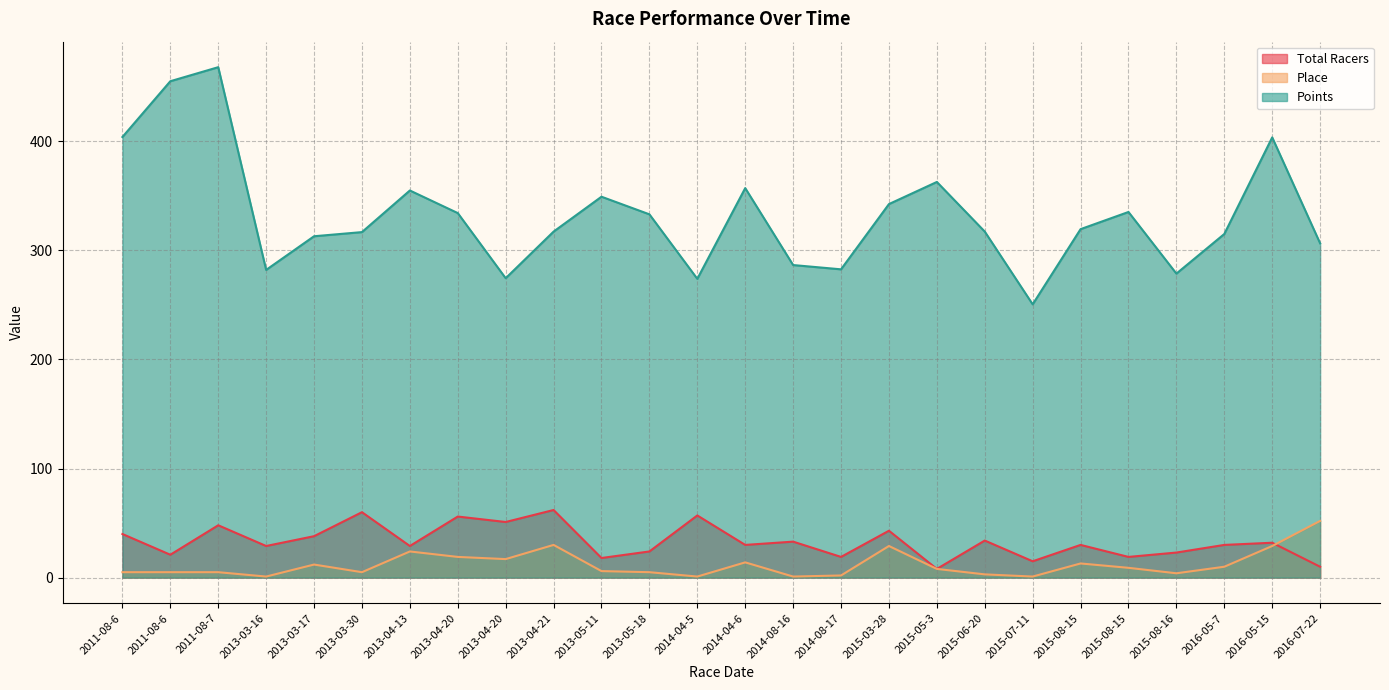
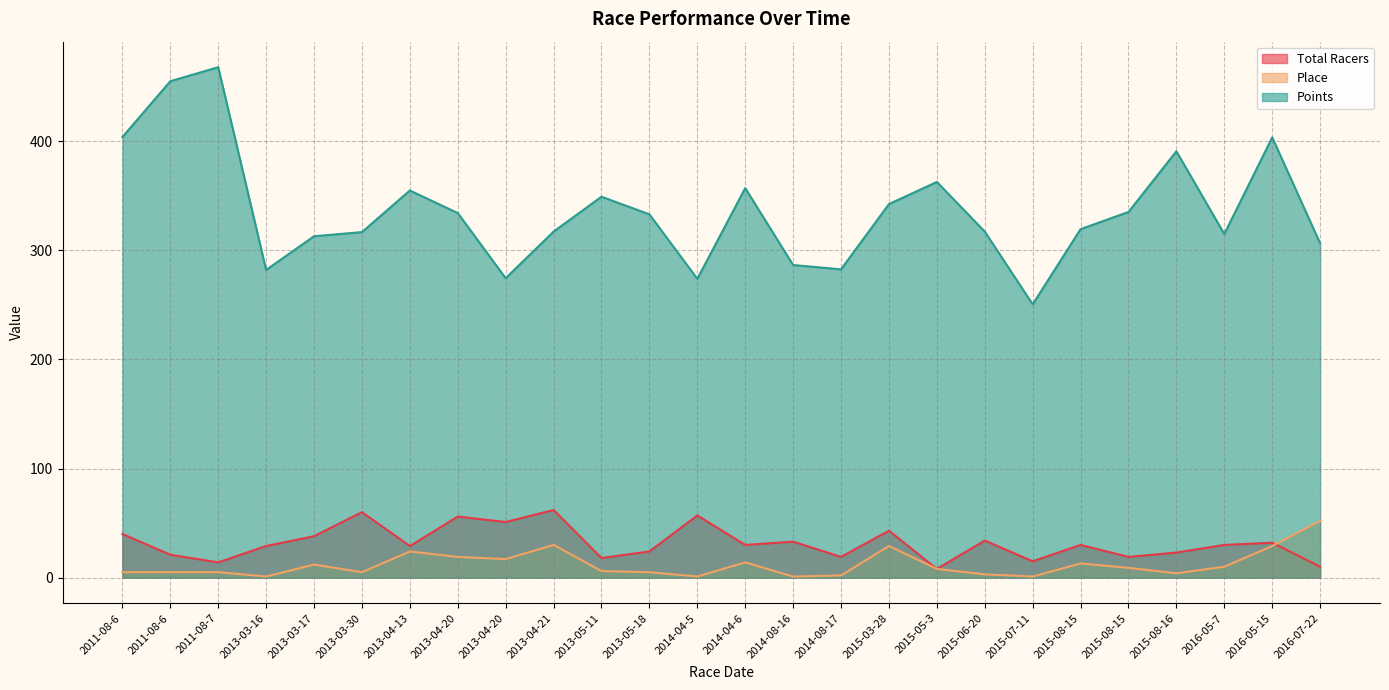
Total Racers, 2011-08-7: 48 -> 14
Points, 2015-08-16: 279 -> 391
